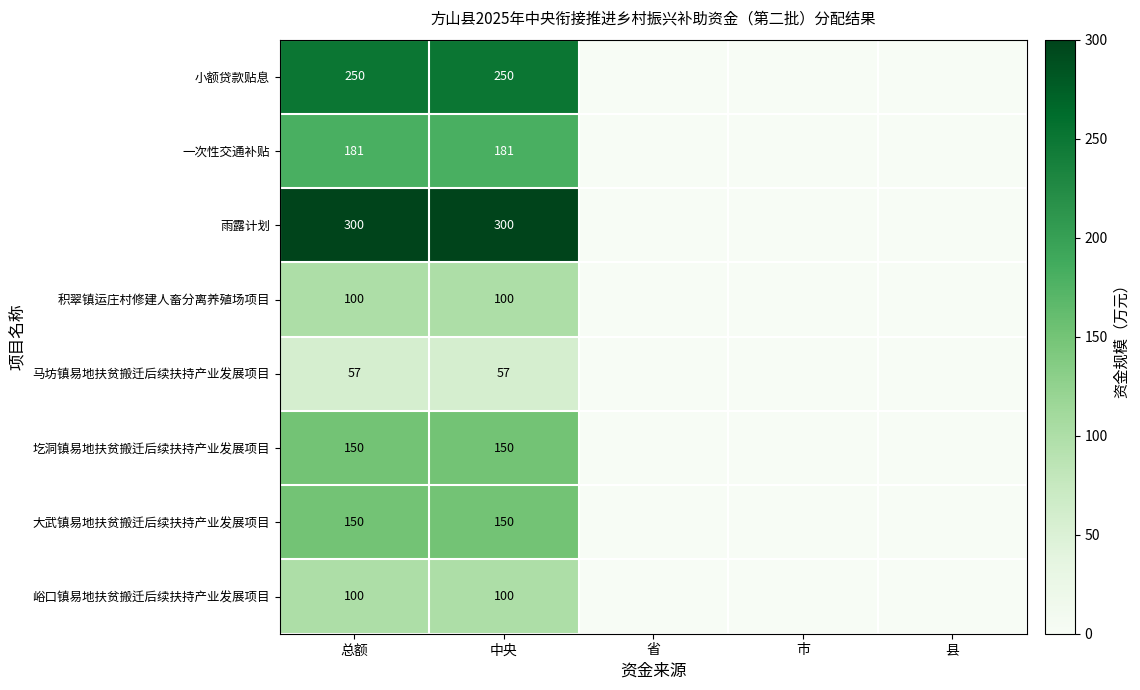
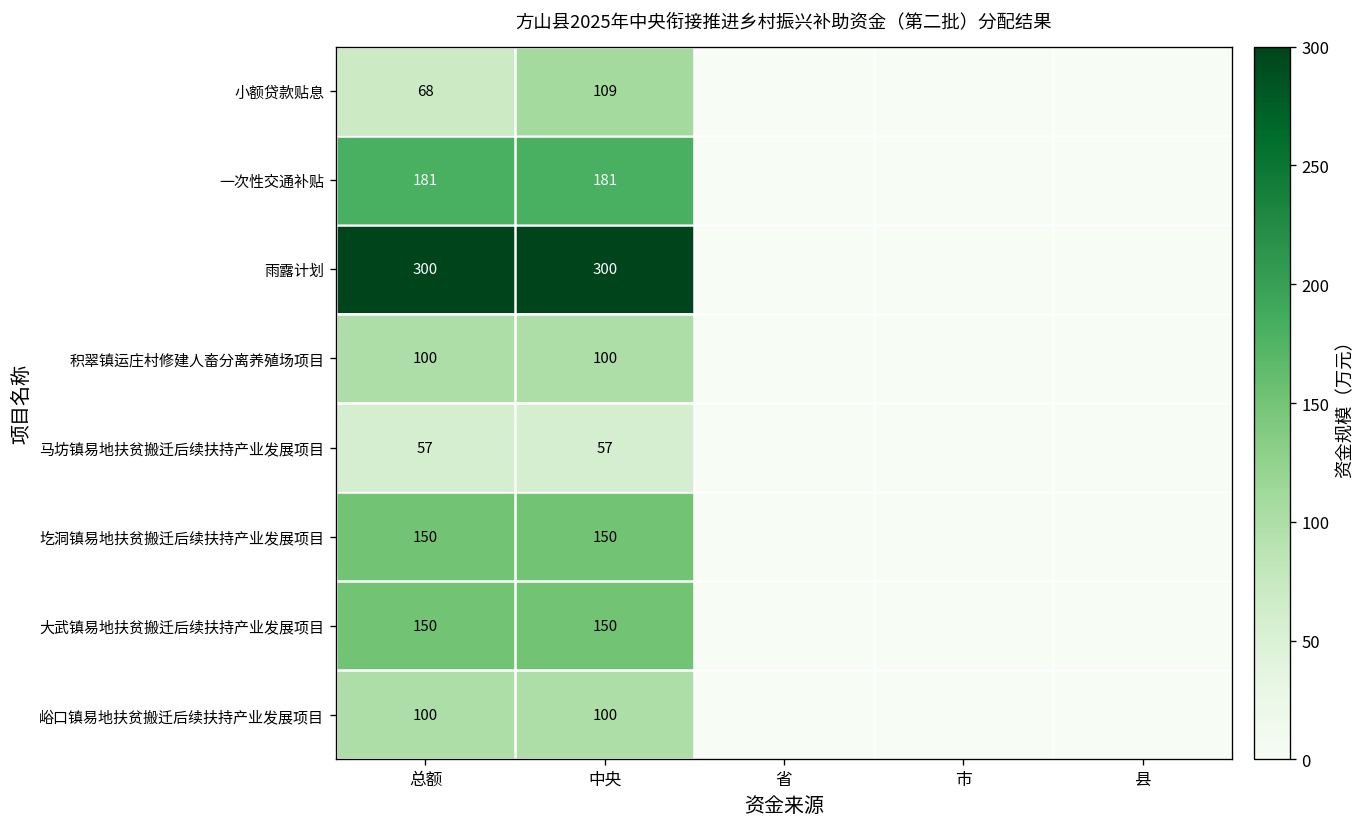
小额贷款贴息, 总额: 250 -> 68
小额贷款贴息, 中央: 250 -> 109
